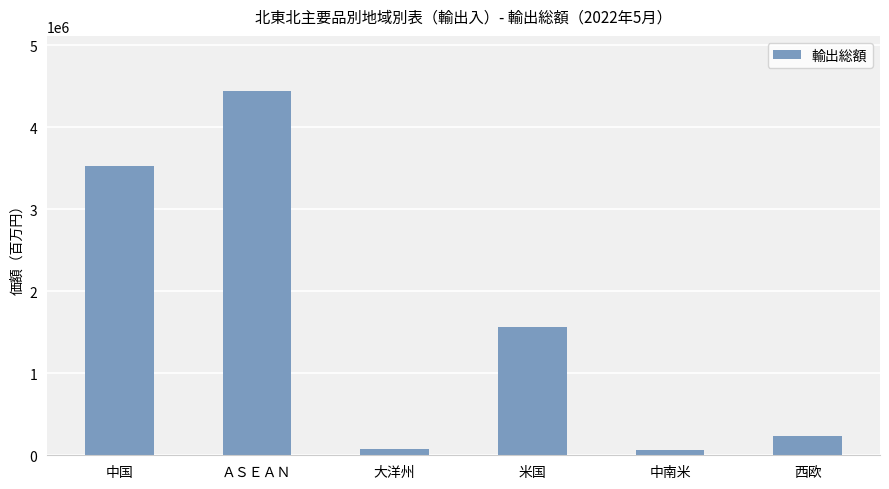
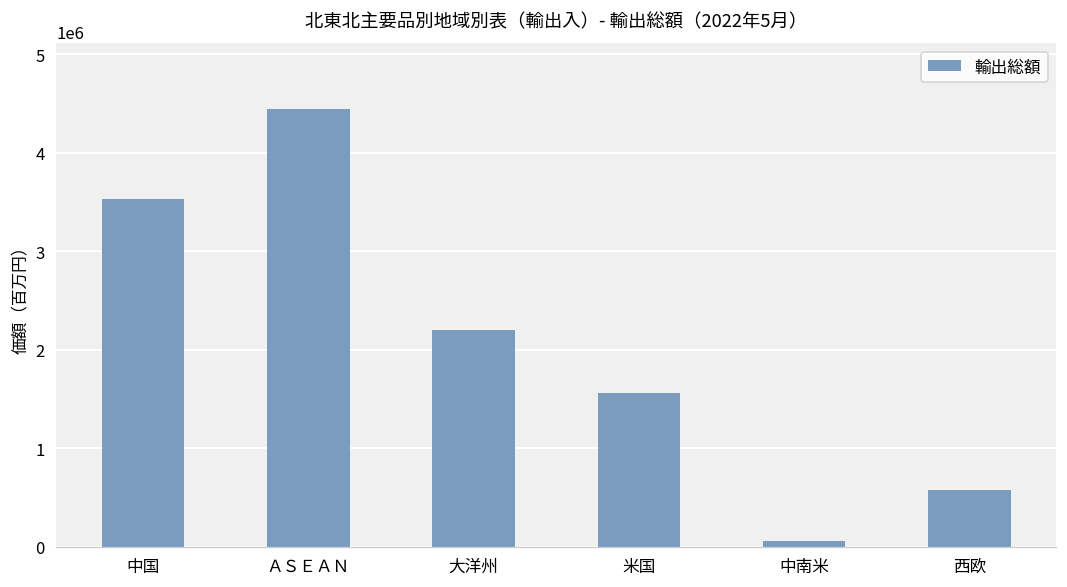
大洋州: 100000 -> 2200000
西欧: 200000 -> 600000
